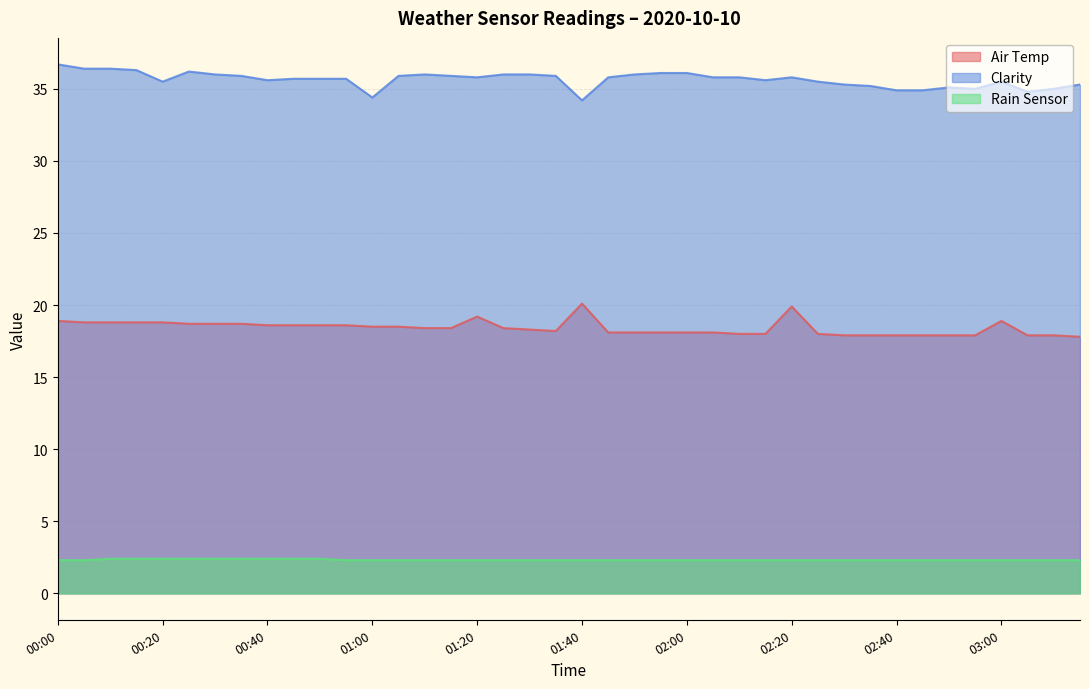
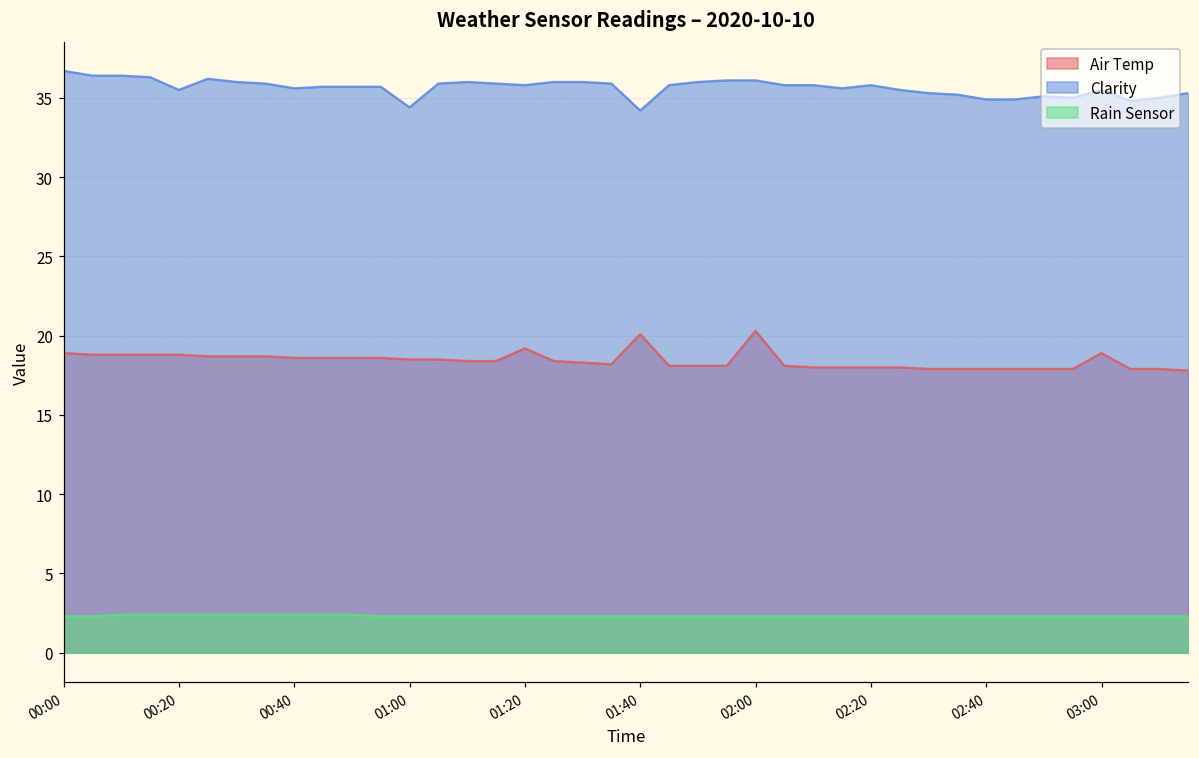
Air Temp, 02:00: 18.1 -> 20.3
Air Temp, 02:20: 19.9 -> 18.0
